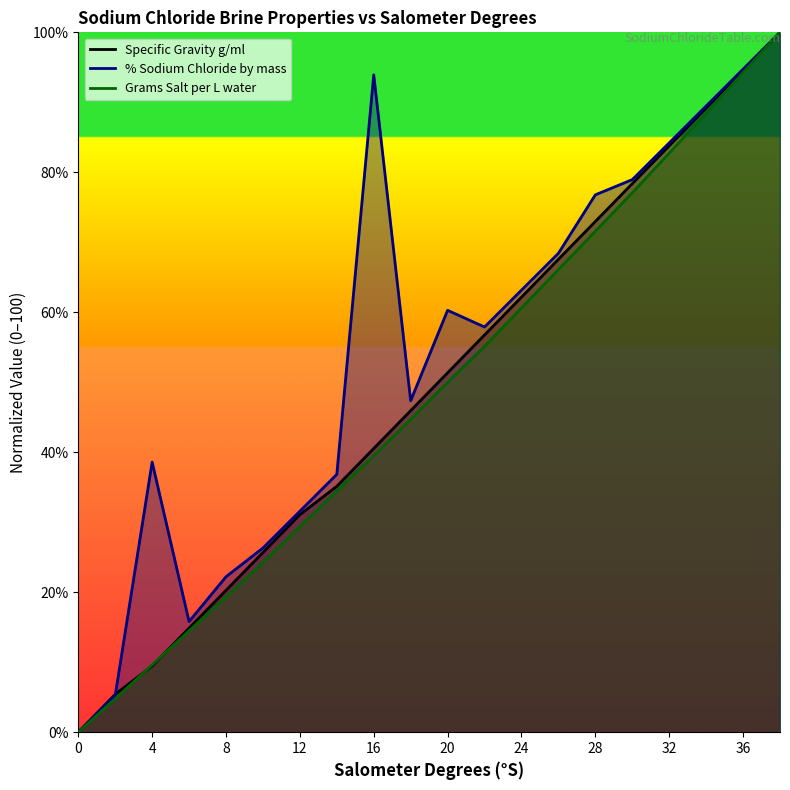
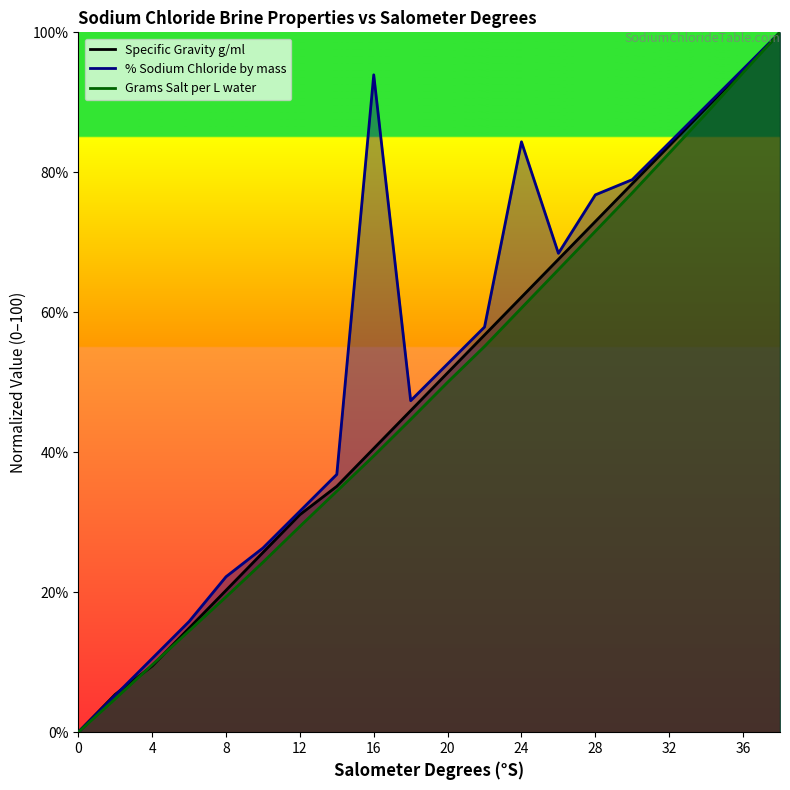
% Sodium Chloride by mass, 4: 39% -> 11%
% Sodium Chloride by mass, 20: 60% -> 53%
% Sodium Chloride by mass, 24: 63% -> 84%
